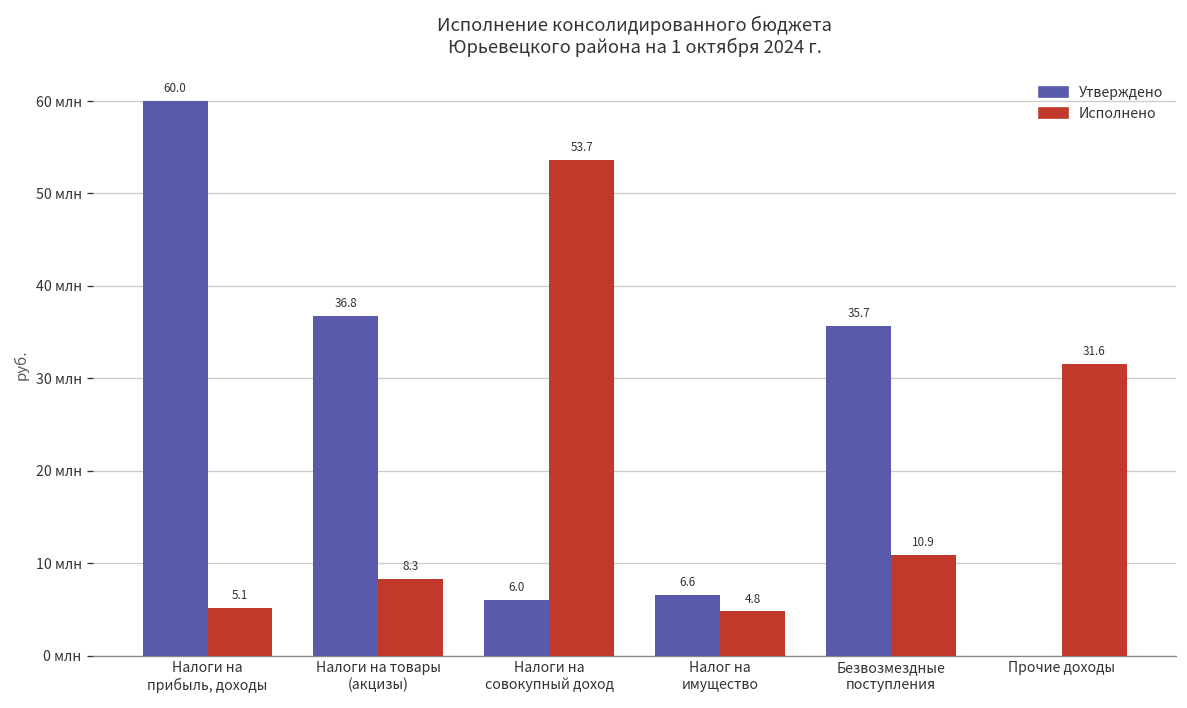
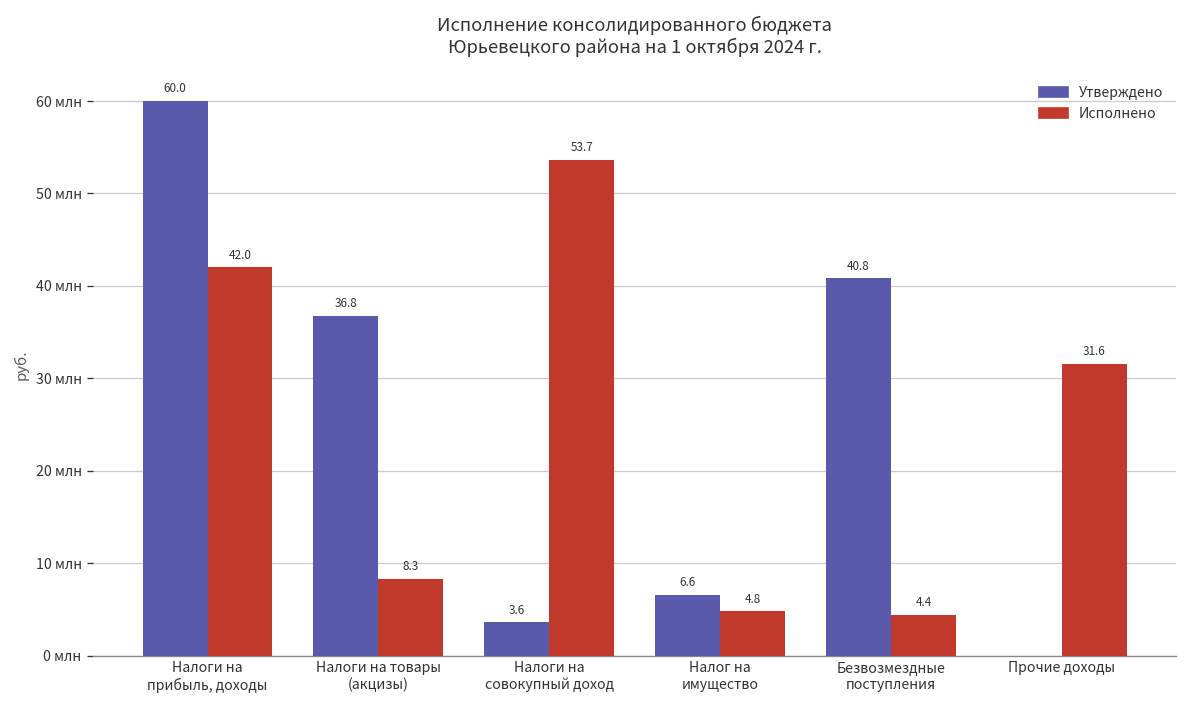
Исполнено, Налоги на прибыль, доходы: 5.1 -> 42.0
Утверждено, Налоги на совокупный доход: 6.0 -> 3.6
Утверждено, Безвозмездные поступления: 35.7 -> 40.8
Исполнено, Безвозмездные поступления: 10.9 -> 4.4
